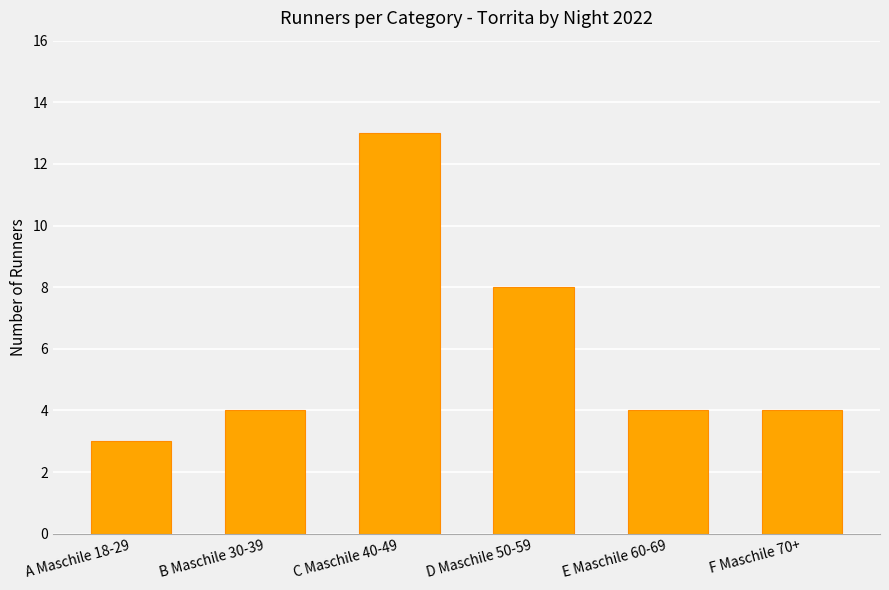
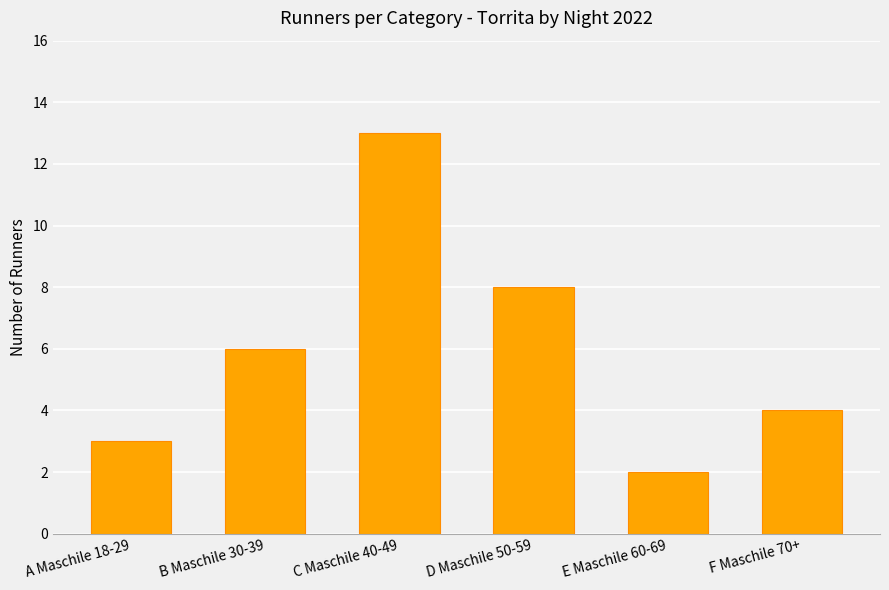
B Maschile 30-39: 4 -> 6
E Maschile 60-69: 4 -> 2
